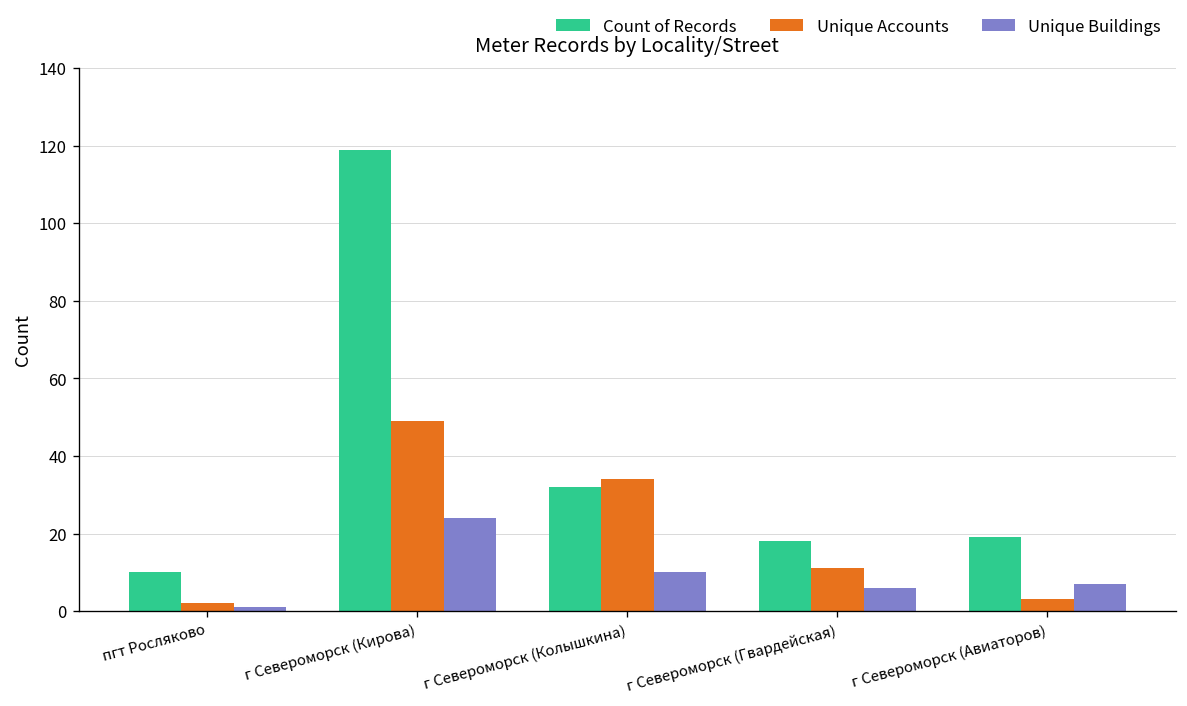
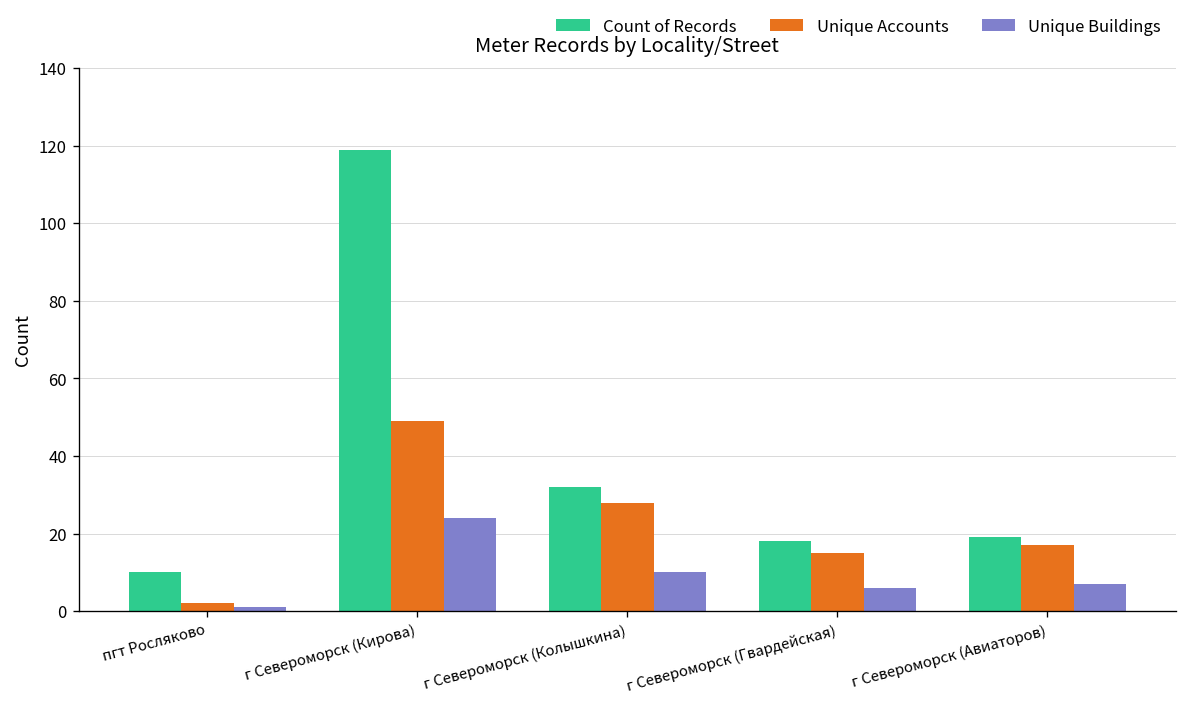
Unique Accounts, г Североморск (Колышкина): 34 -> 28
Unique Accounts, г Североморск (Гвардейская): 11 -> 15
Unique Accounts, г Североморск (Авиаторов): 3 -> 17
